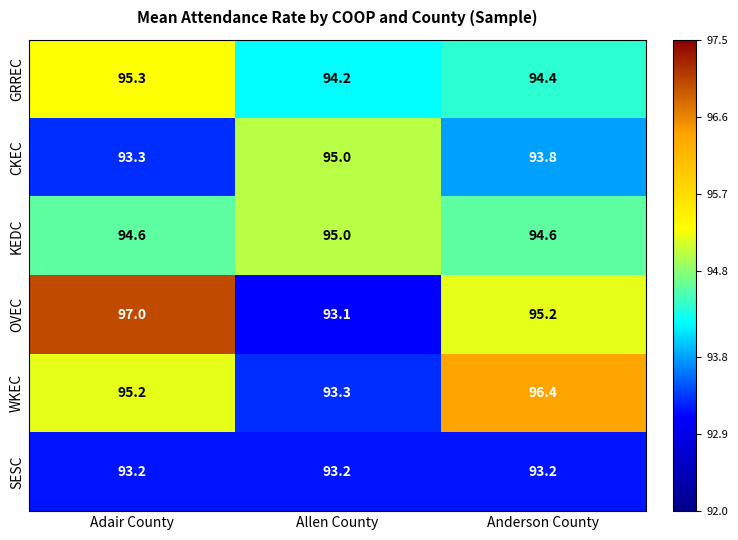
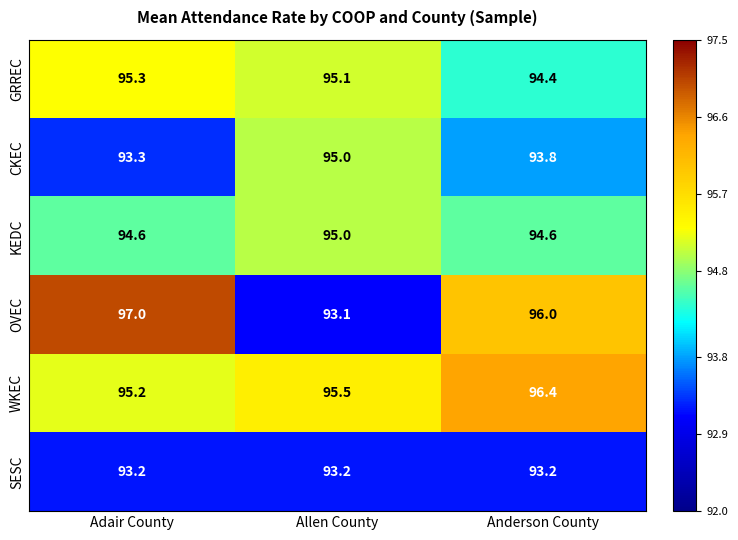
GRREC, Allen County: 94.2 -> 95.1
OVEC, Anderson County: 95.2 -> 96.0
WKEC, Allen County: 93.3 -> 95.5
